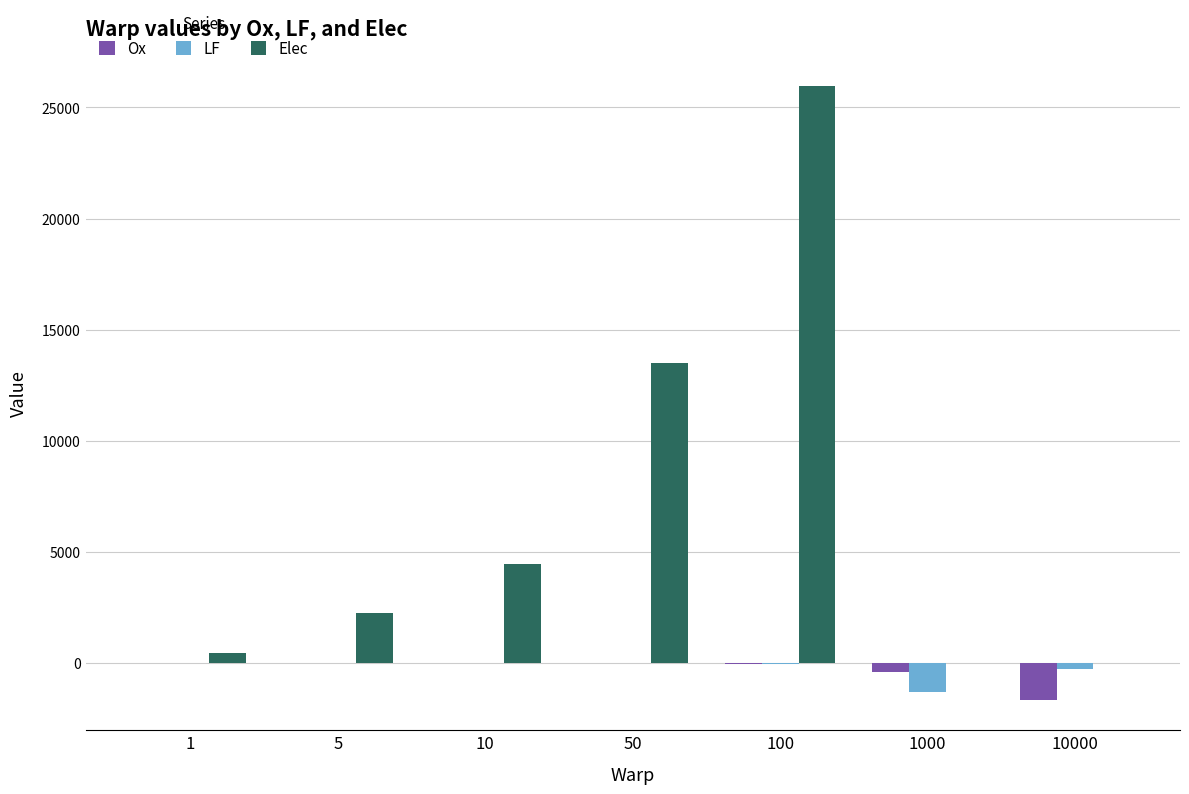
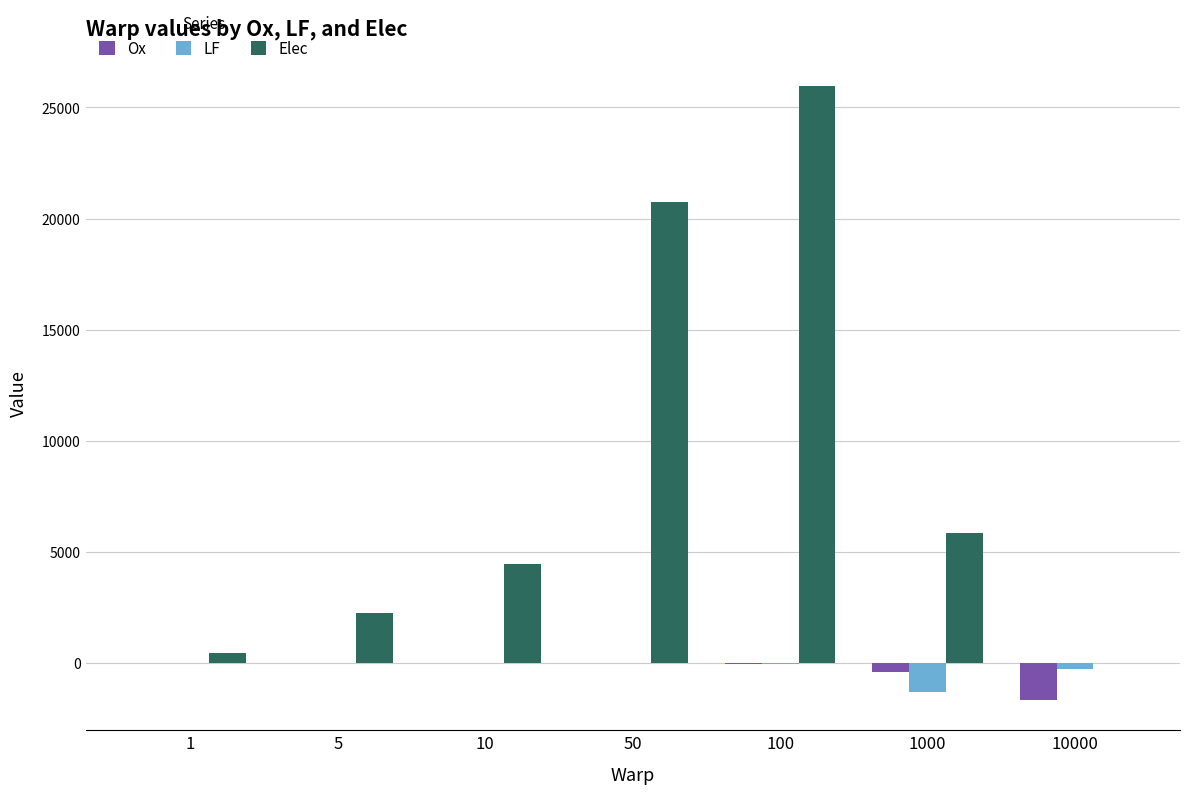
Elec, 50: 13500 -> 20700
Elec, 1000: 0 -> 5900
